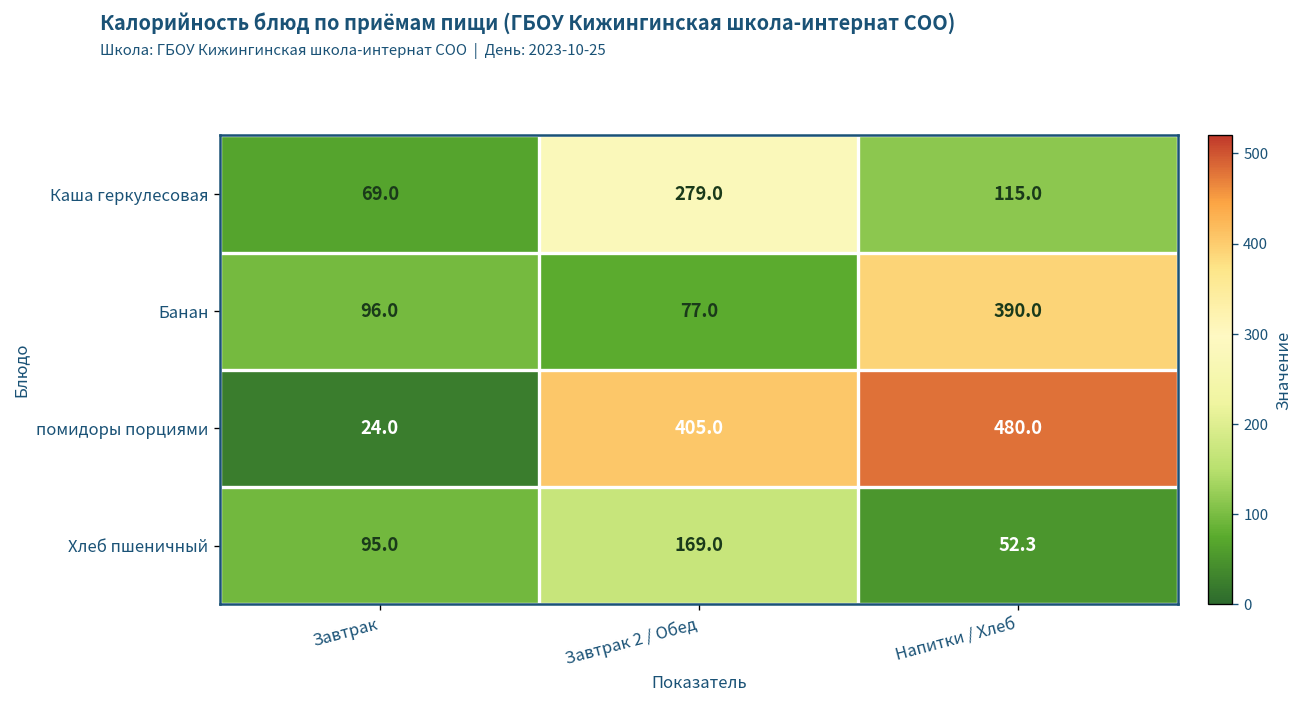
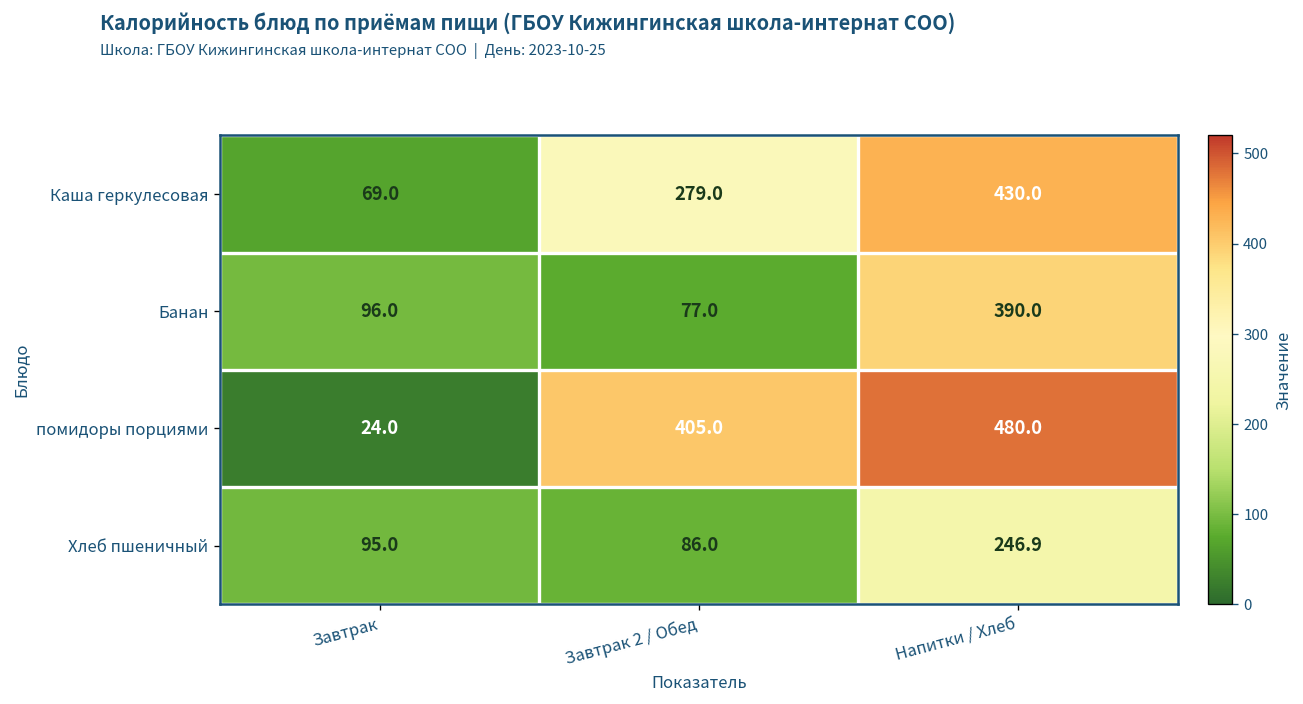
Каша геркулесовая, Напитки / Хлеб: 115.0 -> 430.0
Хлеб пшеничный, Завтрак 2 / Обед: 169.0 -> 86.0
Хлеб пшеничный, Напитки / Хлеб: 52.3 -> 246.9
